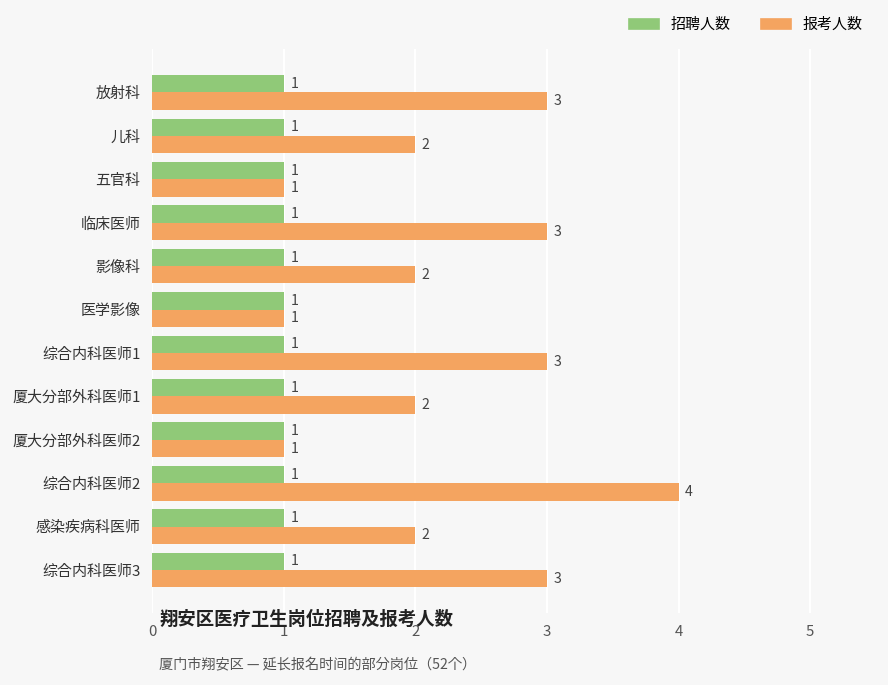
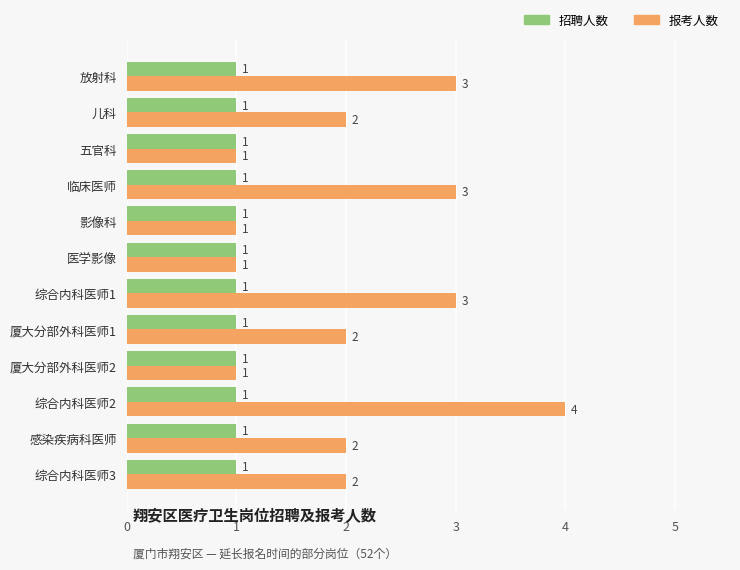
报考人数, 影像科: 2 -> 1
报考人数, 综合内科医师3: 3 -> 2
